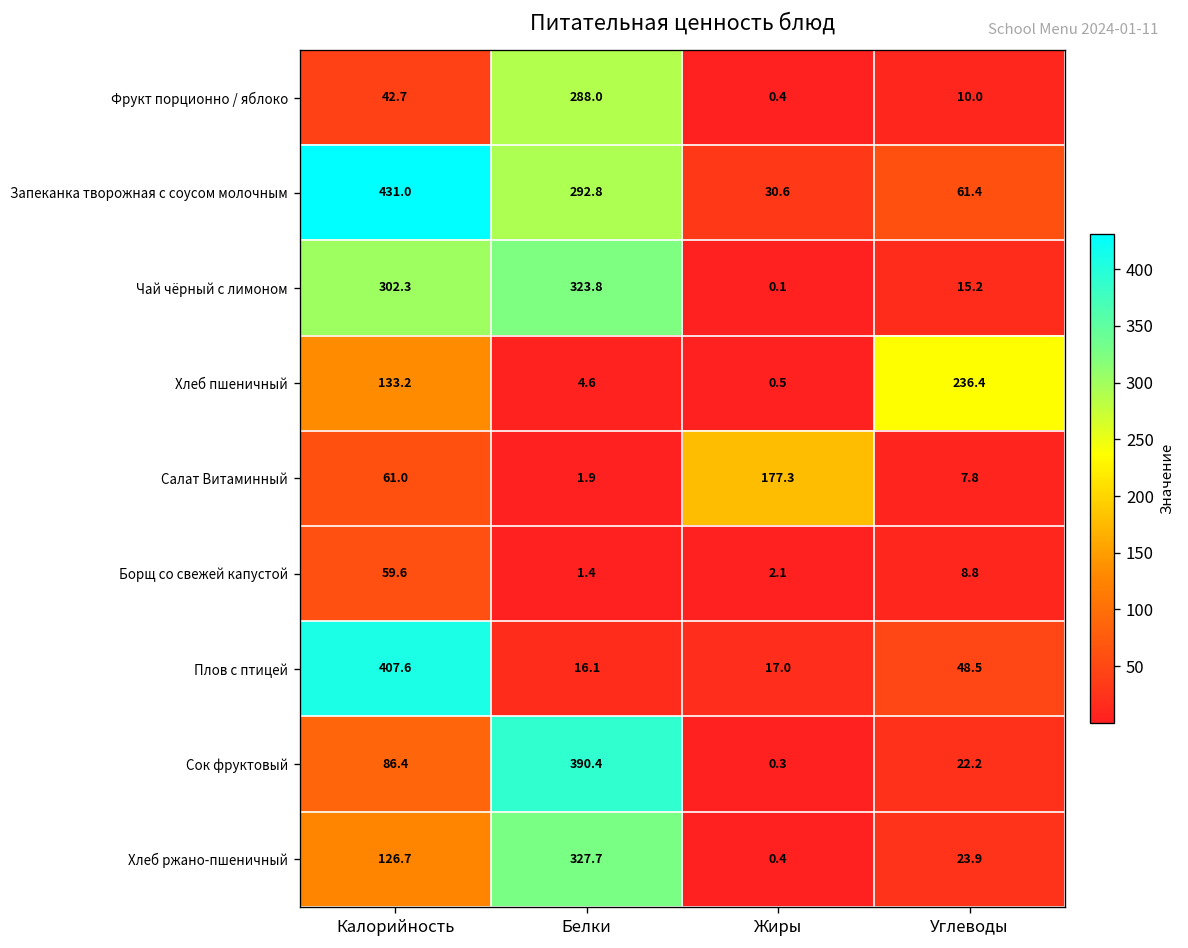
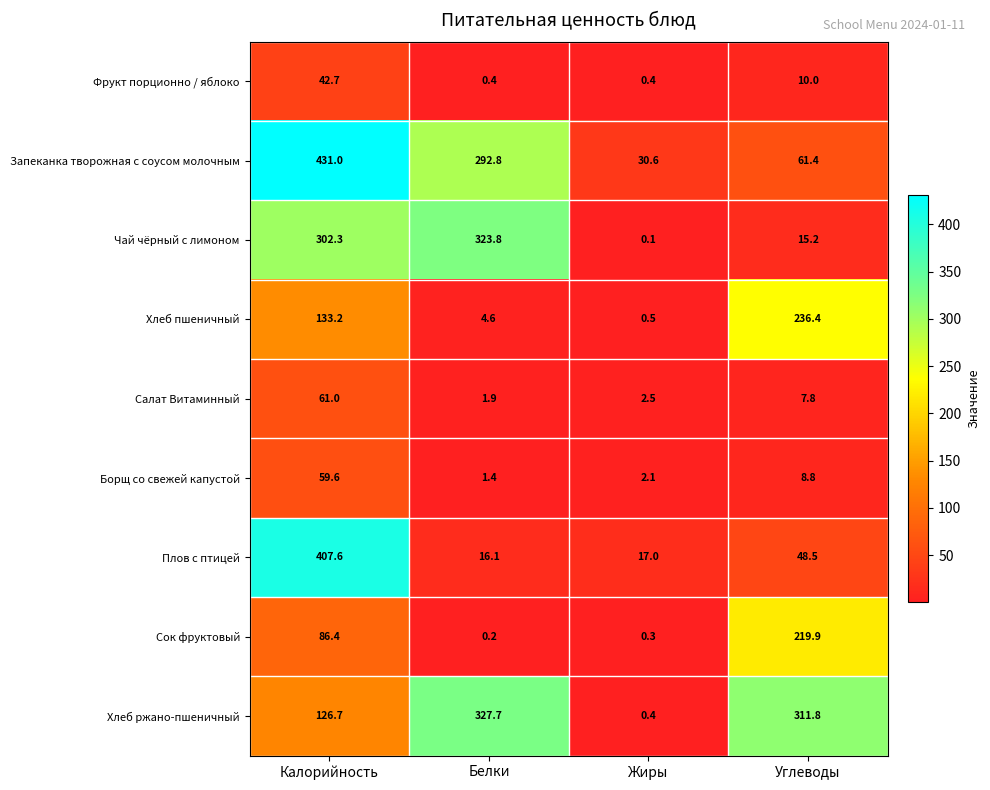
Фрукт порционно / яблоко, Белки: 288.0 -> 0.4
Салат Витаминный, Жиры: 177.3 -> 2.5
Сок фруктовый, Белки: 390.4 -> 0.2
Сок фруктовый, Углеводы: 22.2 -> 219.9
Хлеб ржано-пшеничный, Углеводы: 23.9 -> 311.8
